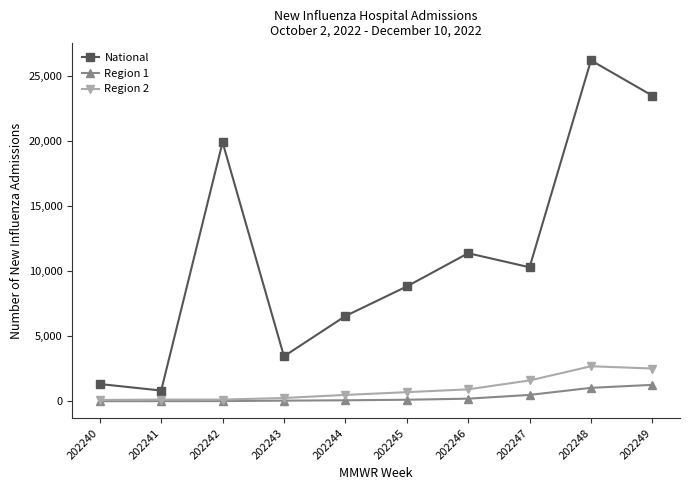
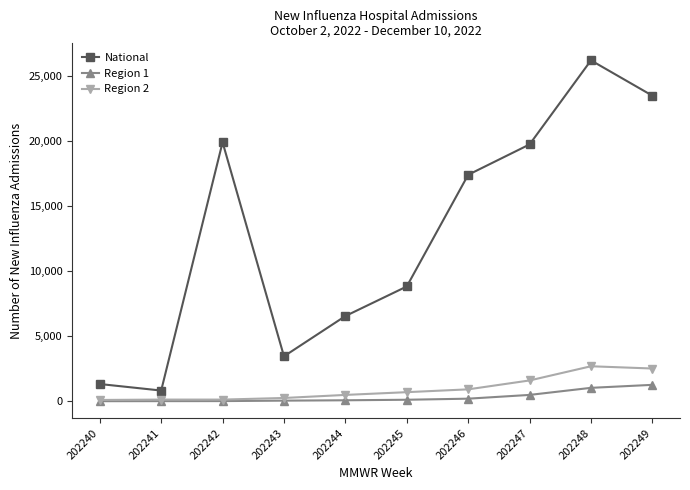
National, 202246: 11,400 -> 17,400
National, 202247: 10,300 -> 19,800
